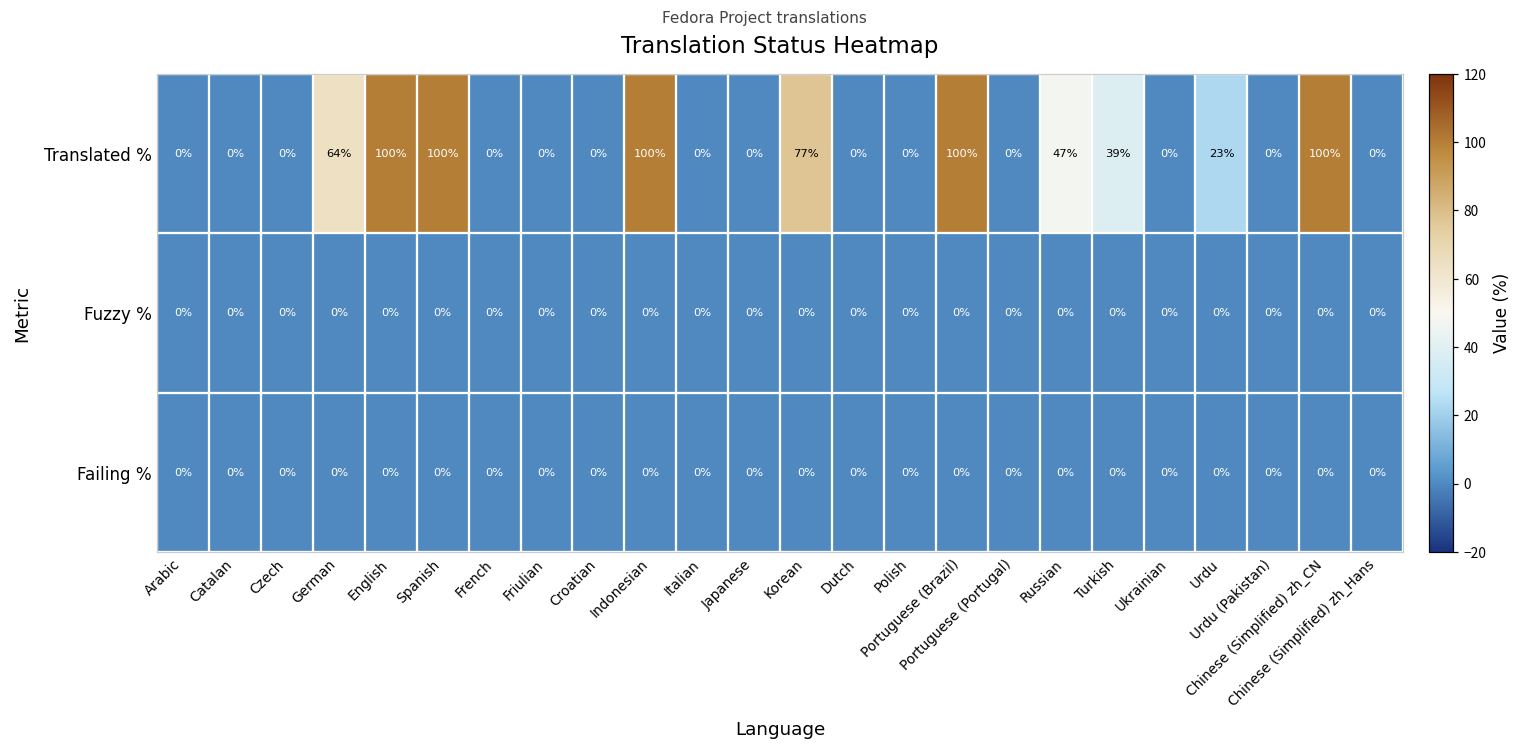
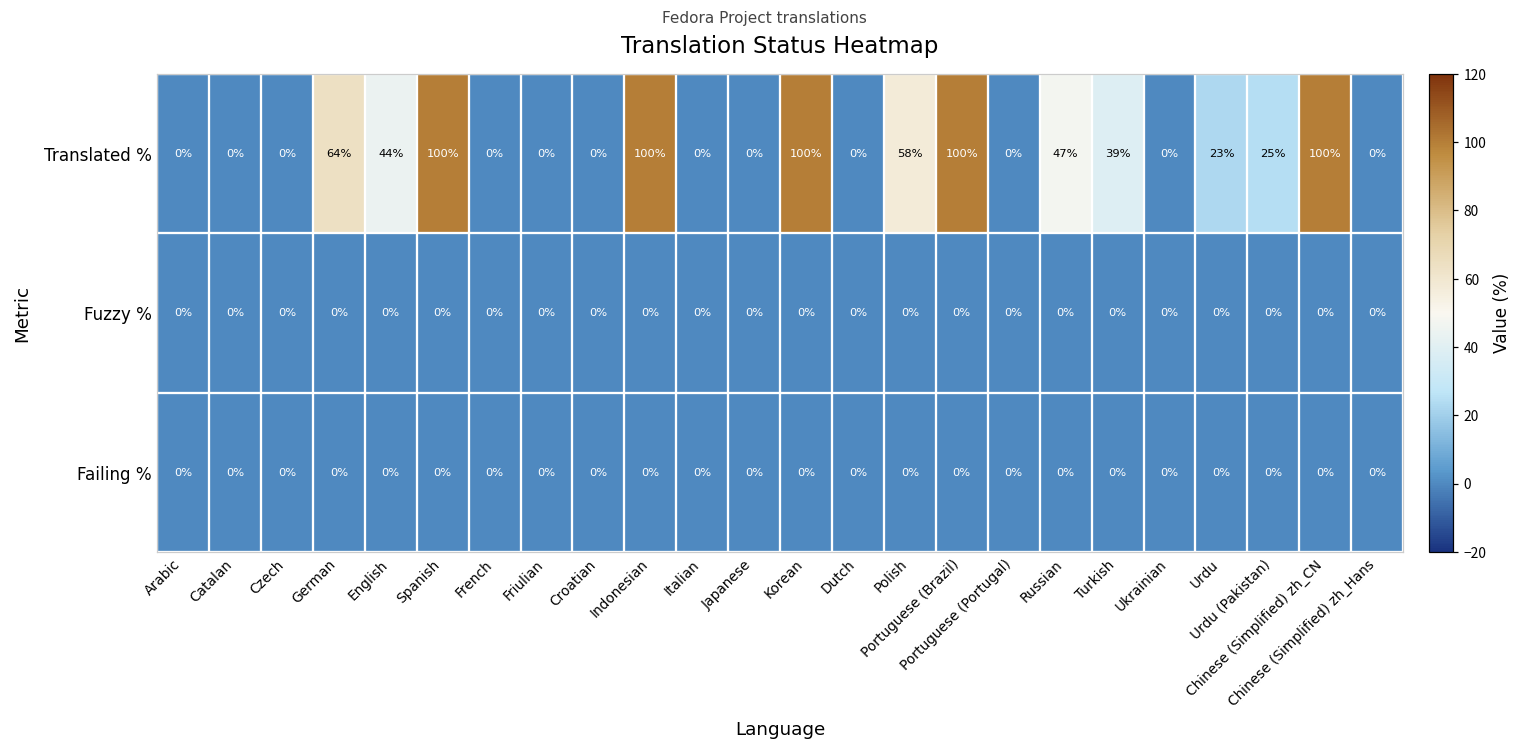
Translated %, English: 100% -> 44%
Translated %, Korean: 77% -> 100%
Translated %, Polish: 0% -> 58%
Translated %, Urdu (Pakistan): 0% -> 25%
